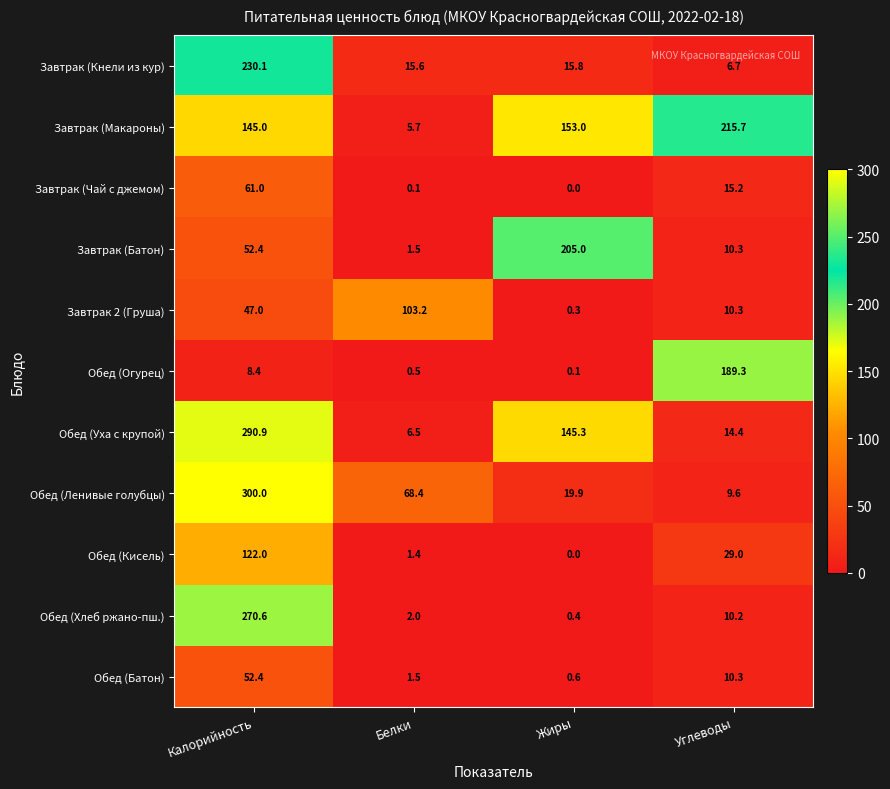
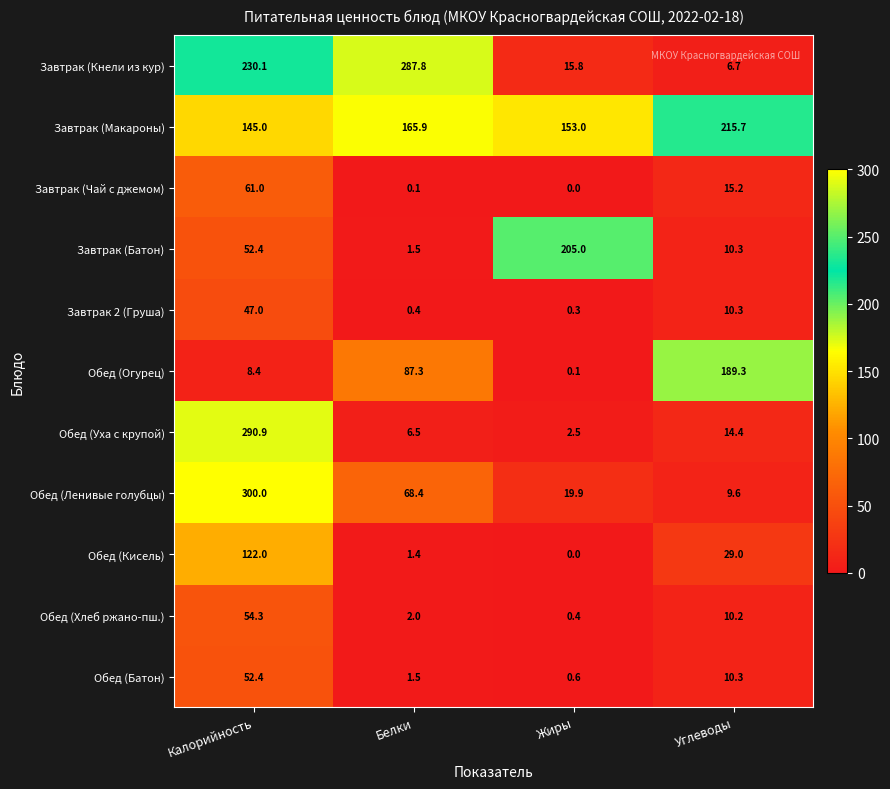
Завтрак (Кнели из кур), Белки: 15.6 -> 287.8
Завтрак (Макароны), Белки: 5.7 -> 165.9
Завтрак 2 (Груша), Белки: 103.2 -> 0.4
Обед (Огурец), Белки: 0.5 -> 87.3
Обед (Уха с крупой), Жиры: 145.3 -> 2.5
Обед (Хлеб ржано-пш.), Калорийность: 270.6 -> 54.3
